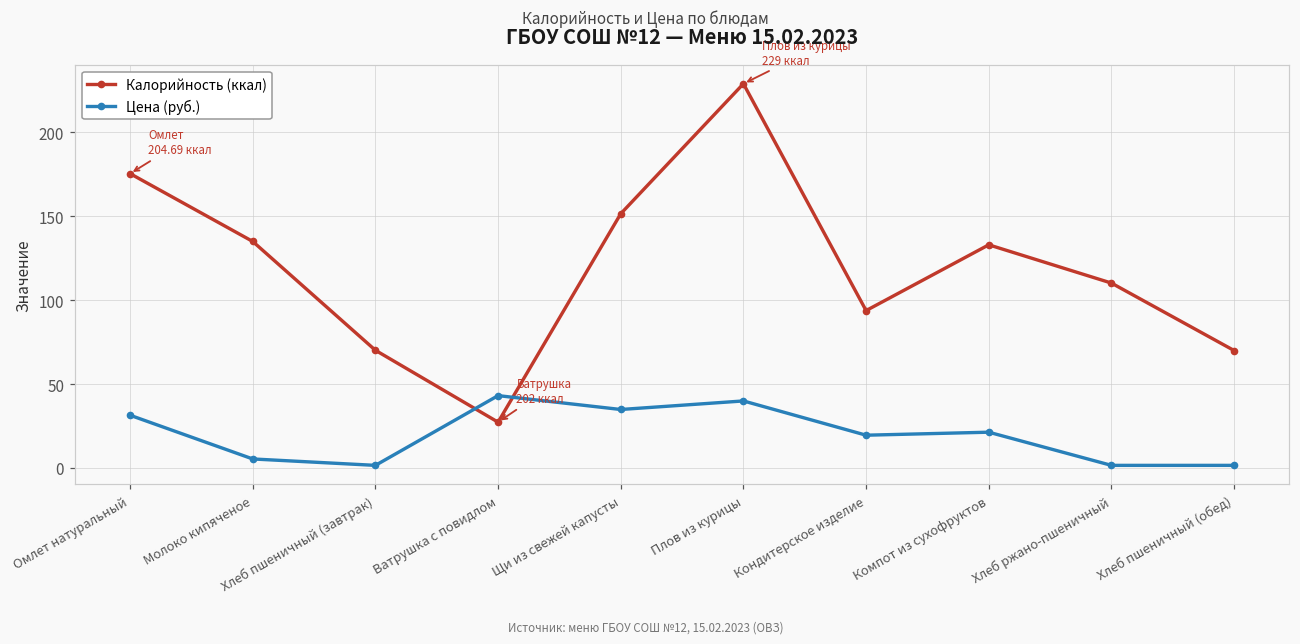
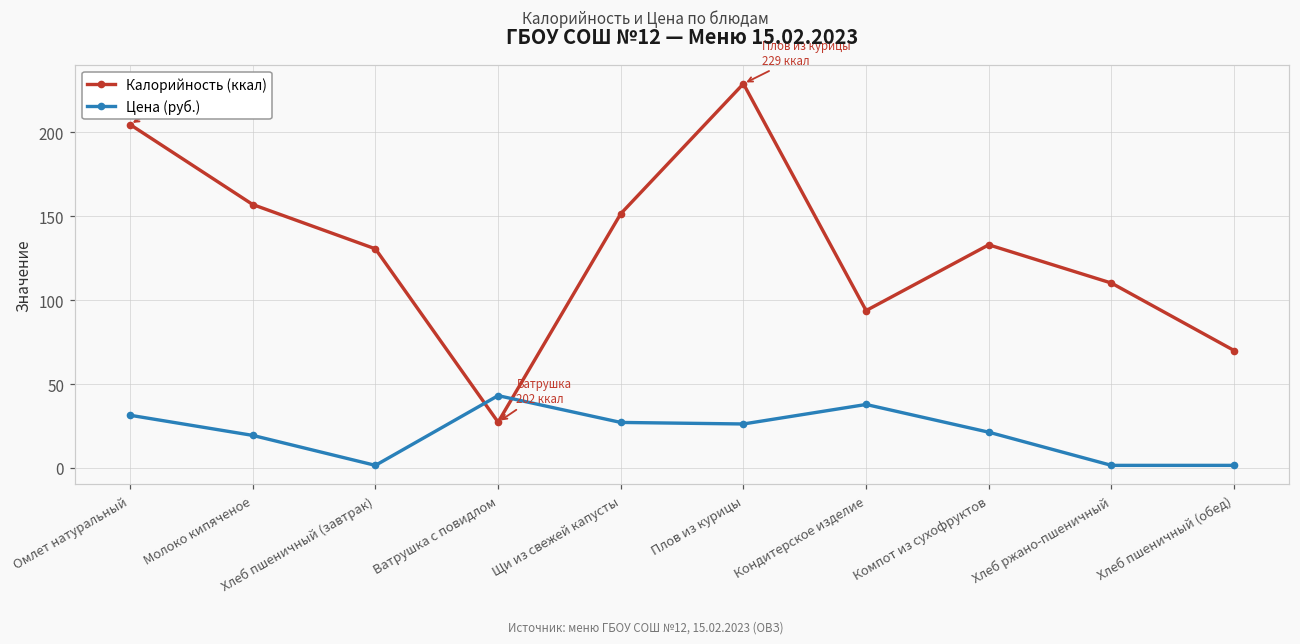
Калорийность (ккал), Омлет натуральный: 175 -> 205
Калорийность (ккал), Молоко кипяченое: 135 -> 157
Цена (руб.), Молоко кипяченое: 5 -> 19
Калорийность (ккал), Хлеб пшеничный (завтрак): 70 -> 131
Цена (руб.), Щи из свежей капусты: 35 -> 27
Цена (руб.), Плов из курицы: 40 -> 26
Цена (руб.), Кондитерское изделие: 20 -> 38
